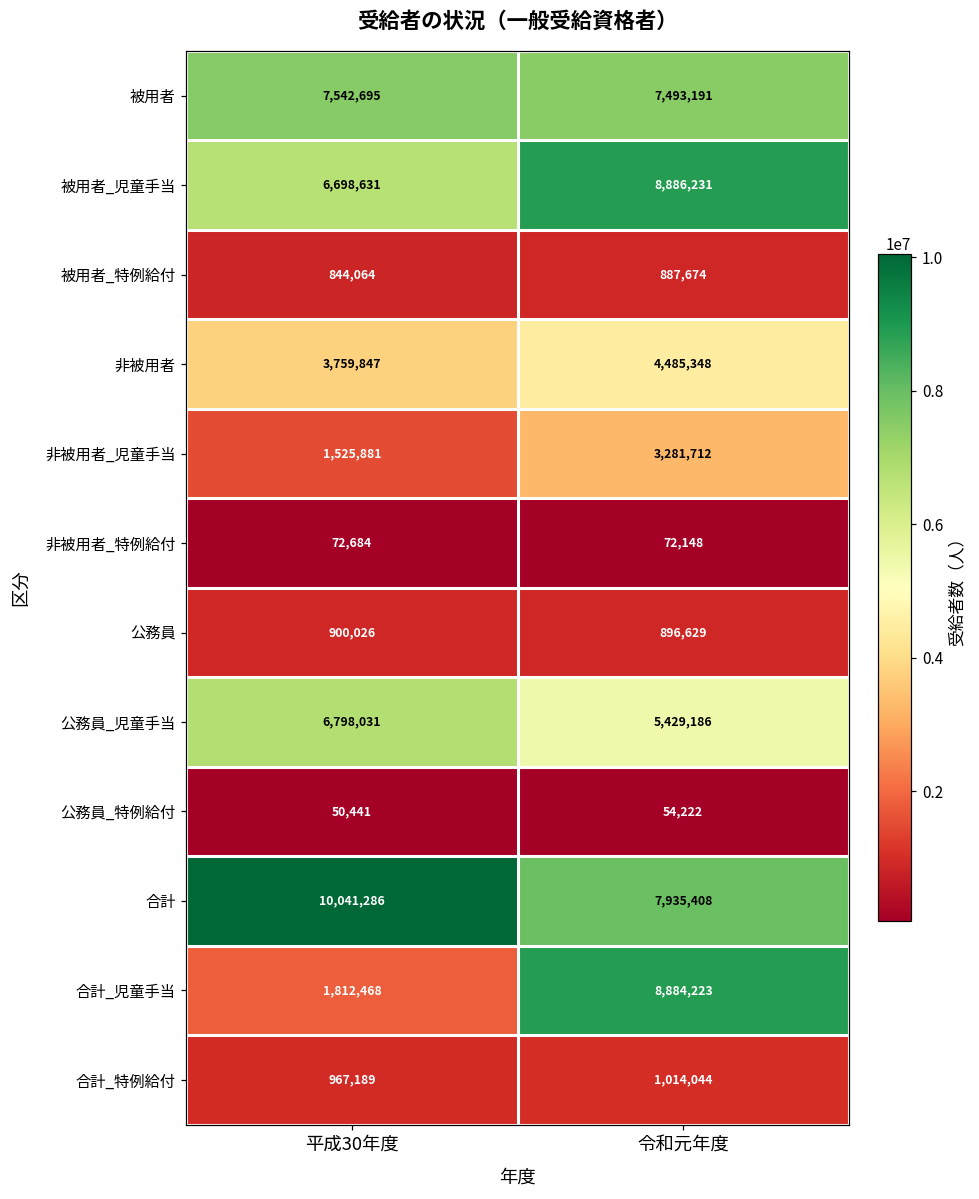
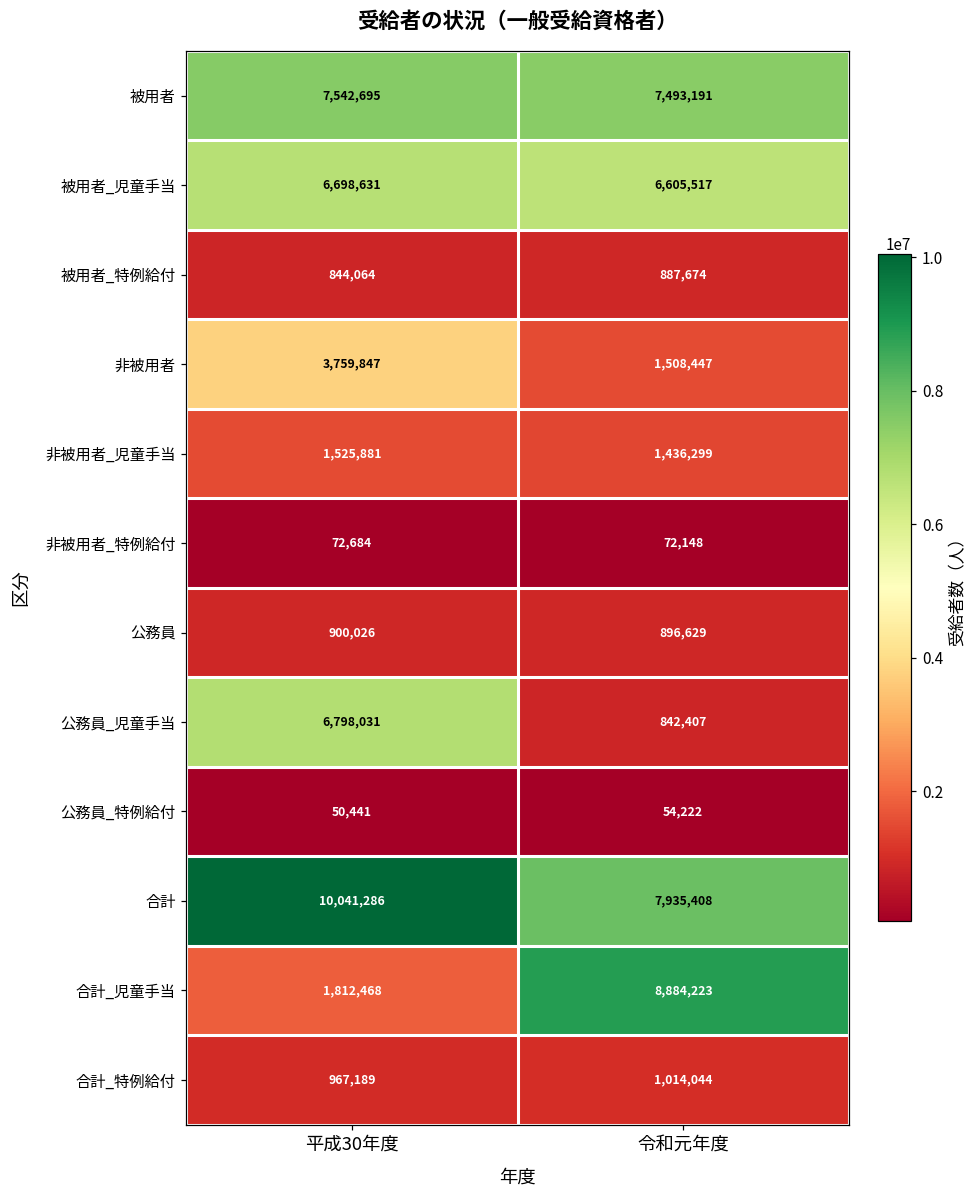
被用者_児童手当, 令和元年度: 8,886,231 -> 6,605,517
非被用者, 令和元年度: 4,485,348 -> 1,508,447
非被用者_児童手当, 令和元年度: 3,281,712 -> 1,436,299
公務員_児童手当, 令和元年度: 5,429,186 -> 842,407
